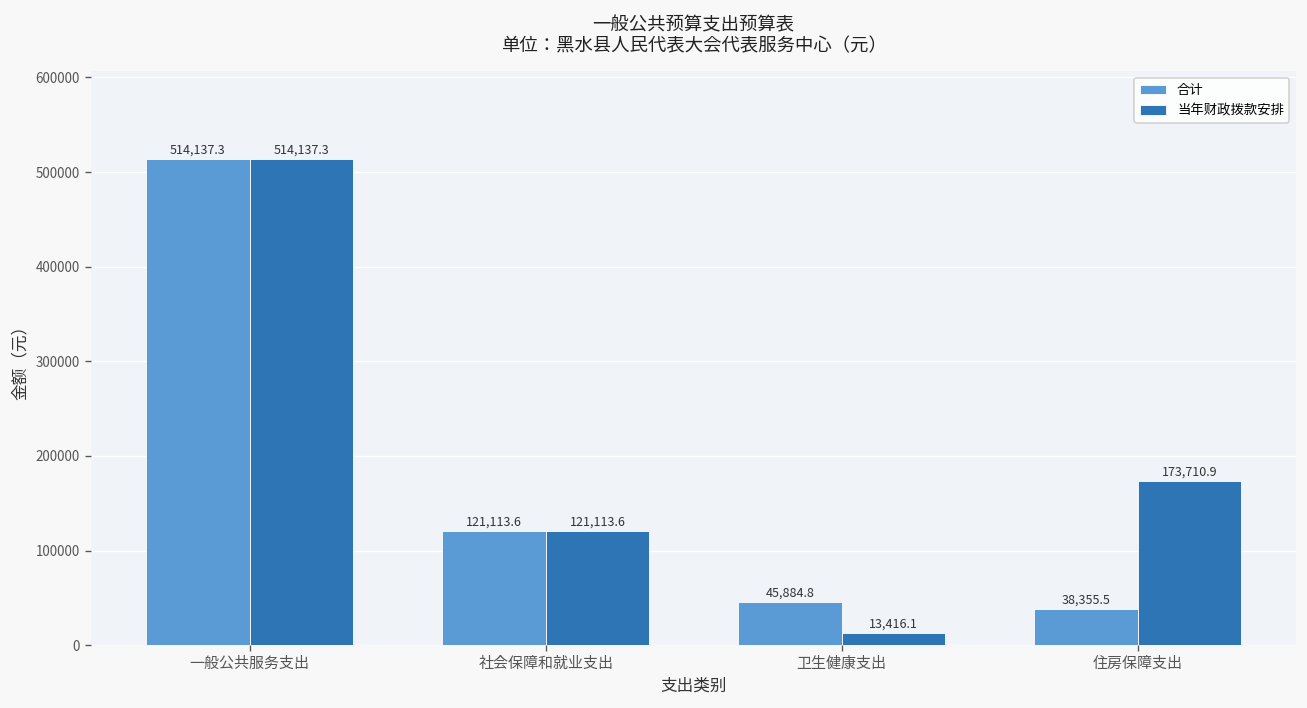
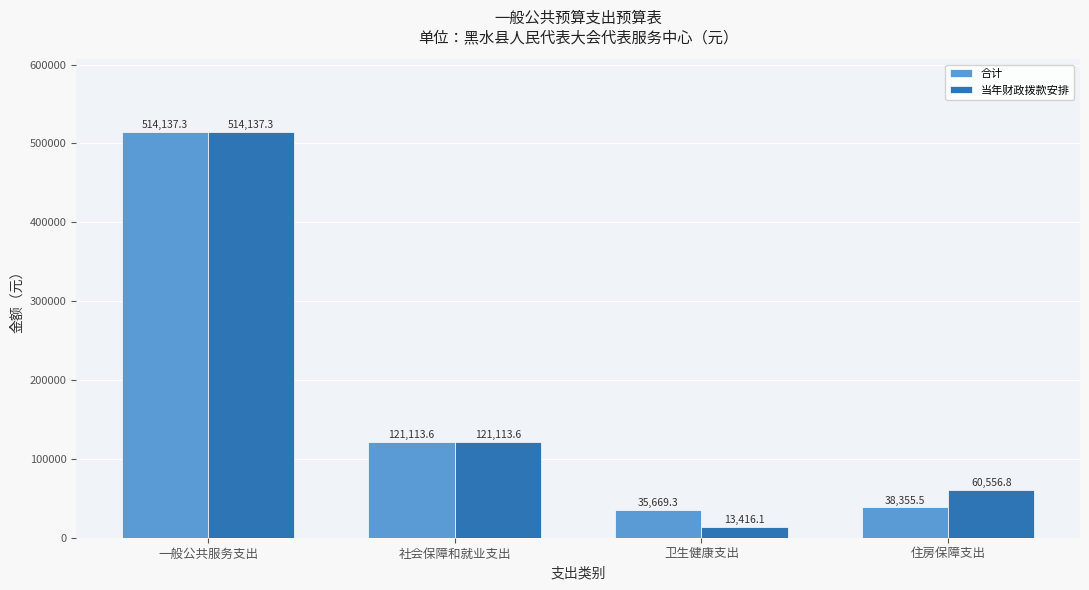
合计, 卫生健康支出: 45,884.8 -> 35,669.3
当年财政拨款安排, 住房保障支出: 173,710.9 -> 60,556.8
